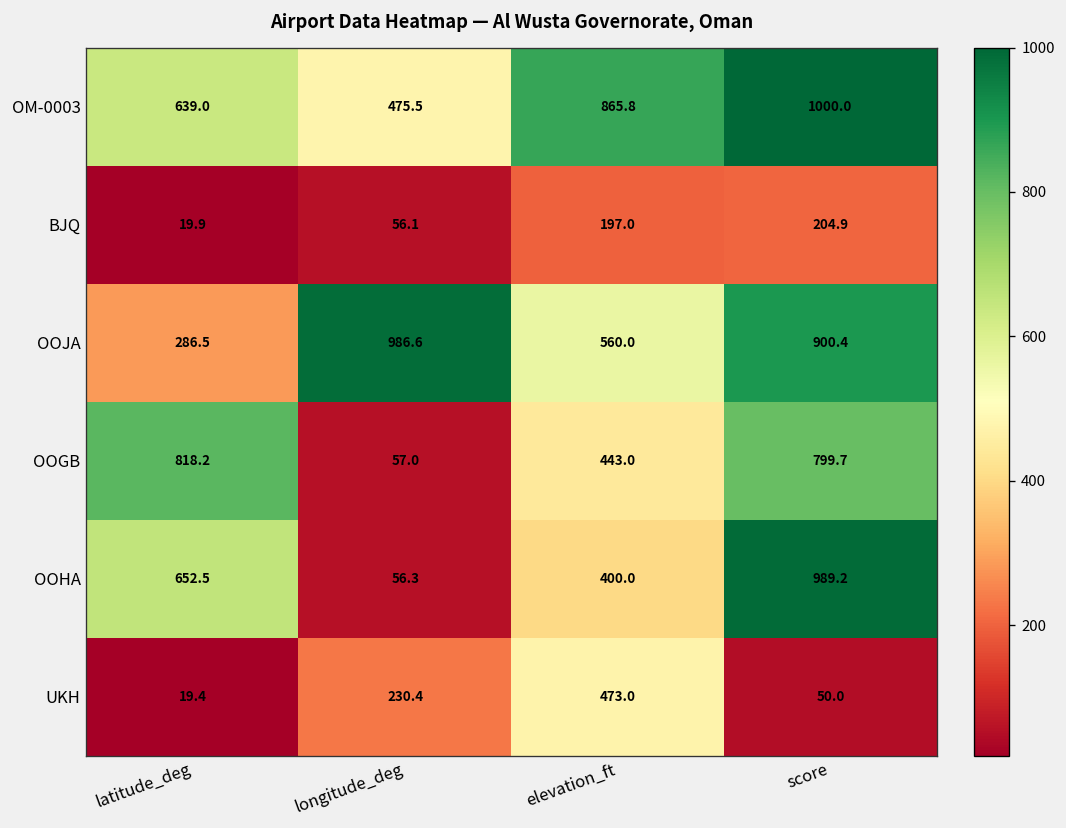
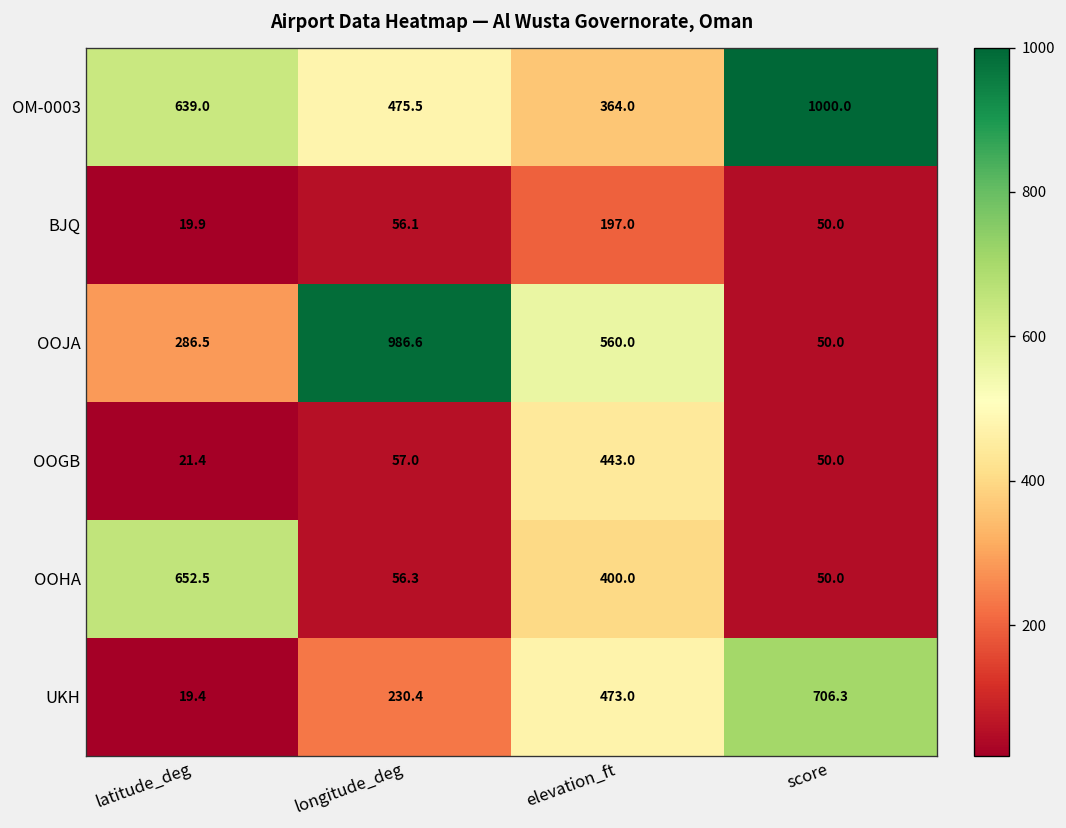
OM-0003, elevation_ft: 865.8 -> 364.0
BJQ, score: 204.9 -> 50.0
OOJA, score: 900.4 -> 50.0
OOGB, latitude_deg: 818.2 -> 21.4
OOGB, score: 799.7 -> 50.0
OOHA, score: 989.2 -> 50.0
UKH, score: 50.0 -> 706.3
